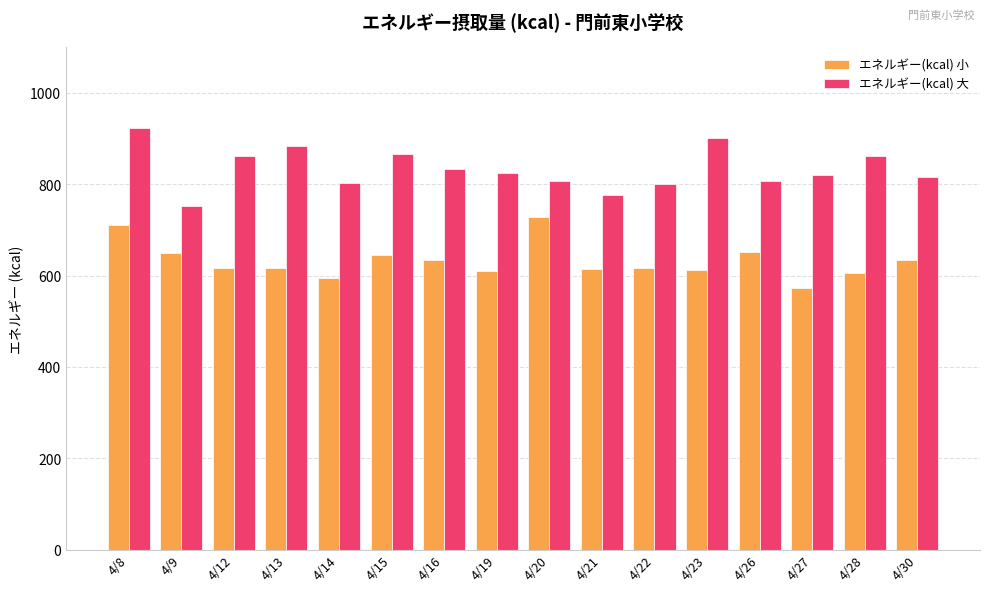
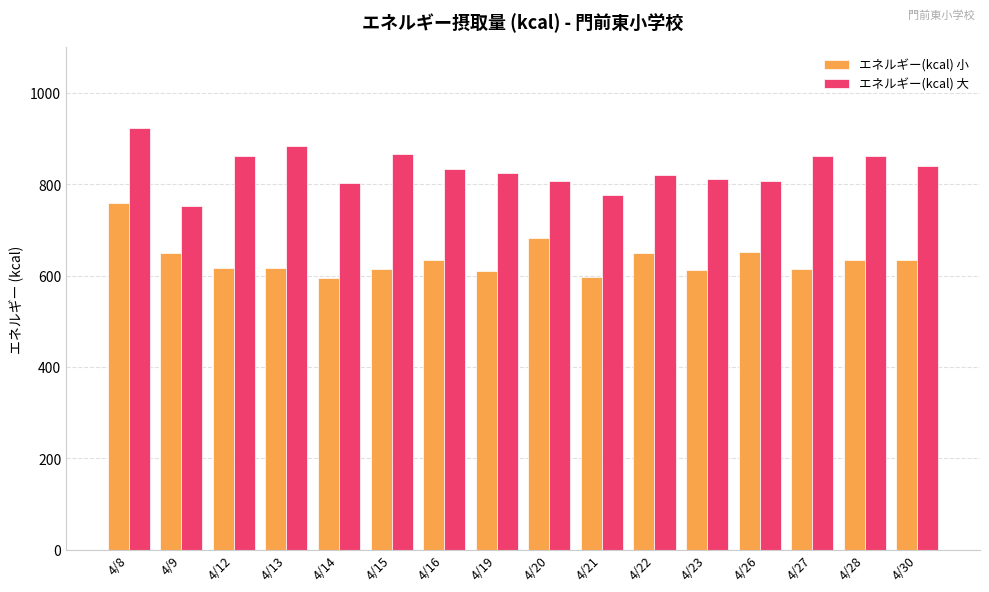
エネルギー(kcal) 小, 4/8: 710 -> 760
エネルギー(kcal) 小, 4/15: 640 -> 610
エネルギー(kcal) 小, 4/20: 730 -> 680
エネルギー(kcal) 小, 4/21: 610 -> 600
エネルギー(kcal) 小, 4/22: 620 -> 650
エネルギー(kcal) 大, 4/22: 800 -> 820
エネルギー(kcal) 大, 4/23: 900 -> 810
エネルギー(kcal) 小, 4/27: 570 -> 620
エネルギー(kcal) 大, 4/27: 820 -> 860
エネルギー(kcal) 小, 4/28: 610 -> 630
エネルギー(kcal) 大, 4/30: 820 -> 840
